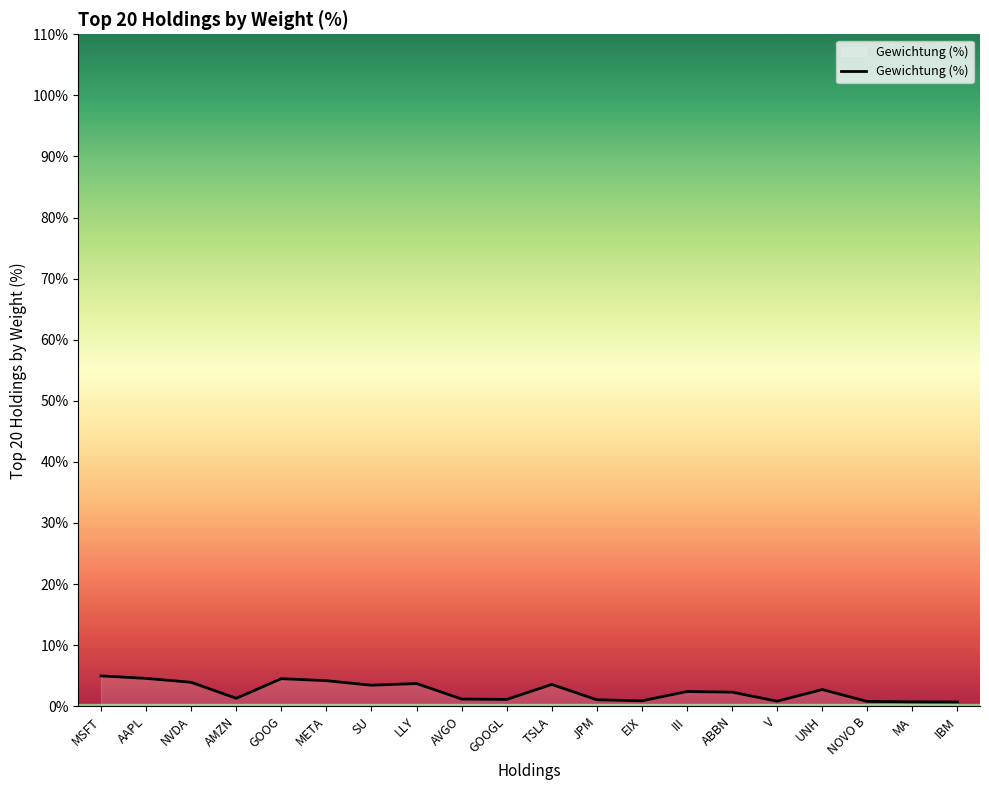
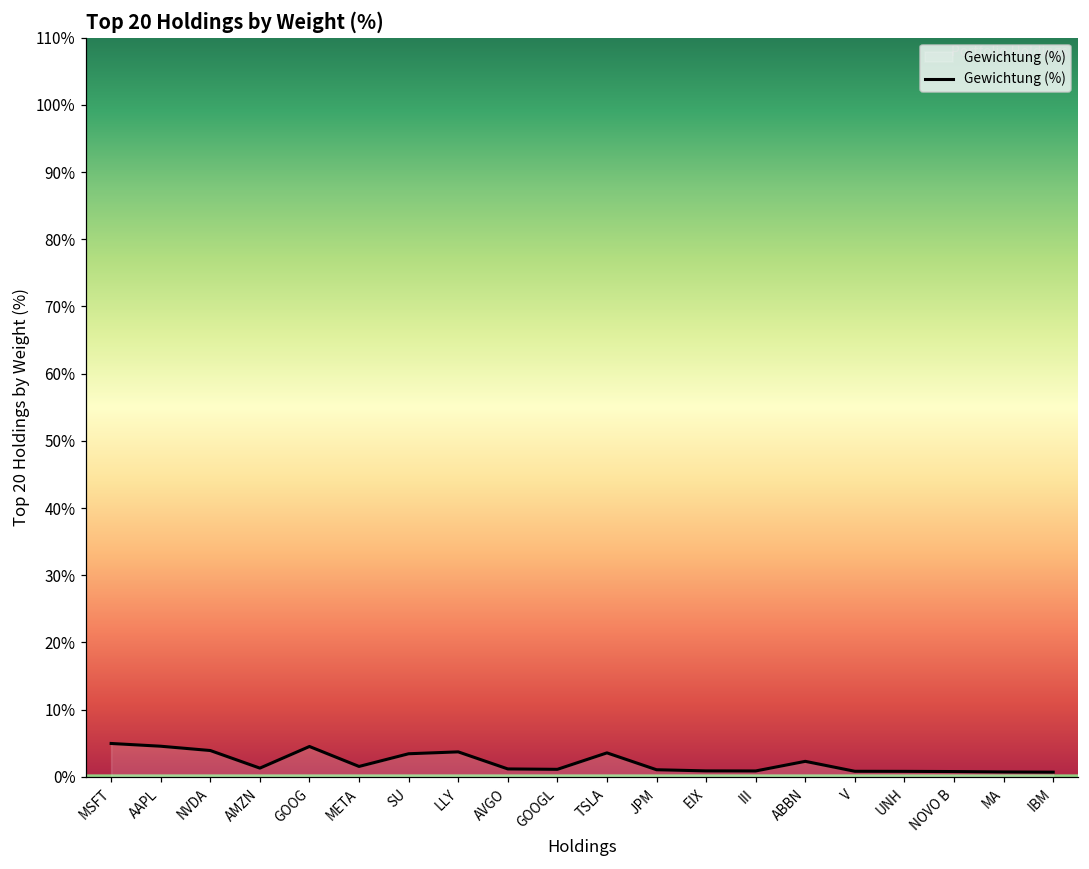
META: 4% -> 2%
III: 2% -> 1%
UNH: 3% -> 1%
